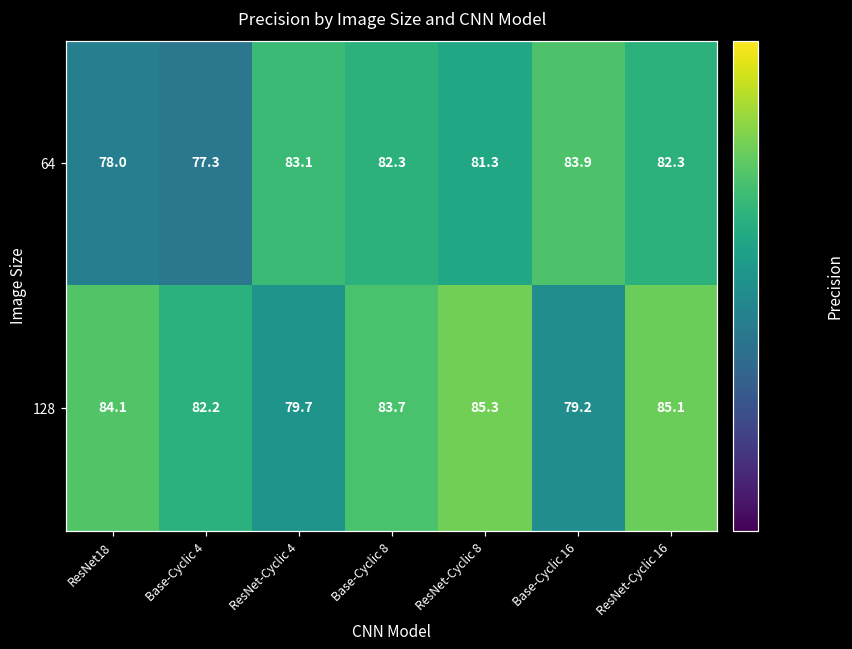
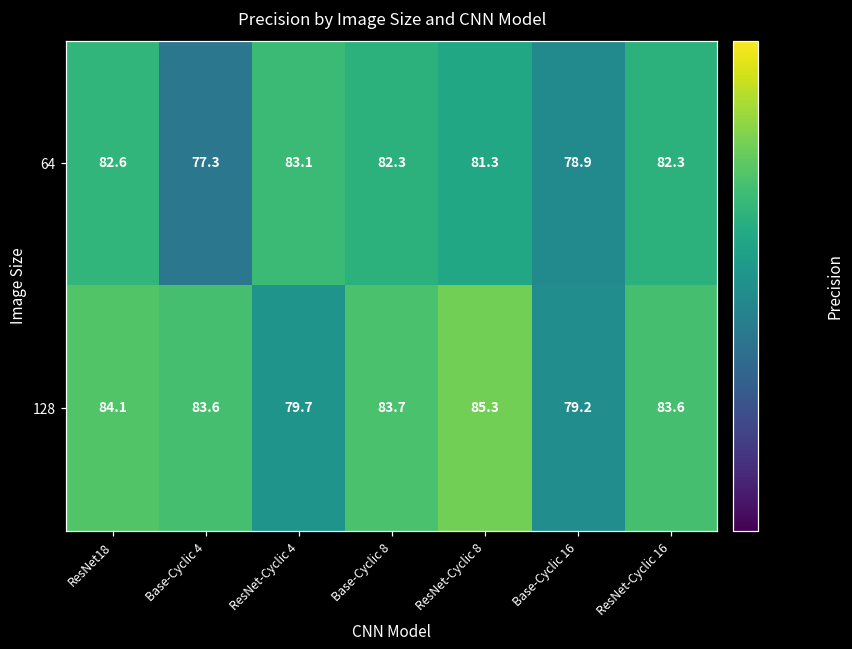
64, ResNet18: 78.0 -> 82.6
64, Base-Cyclic 16: 83.9 -> 78.9
128, Base-Cyclic 4: 82.2 -> 83.6
128, ResNet-Cyclic 16: 85.1 -> 83.6
